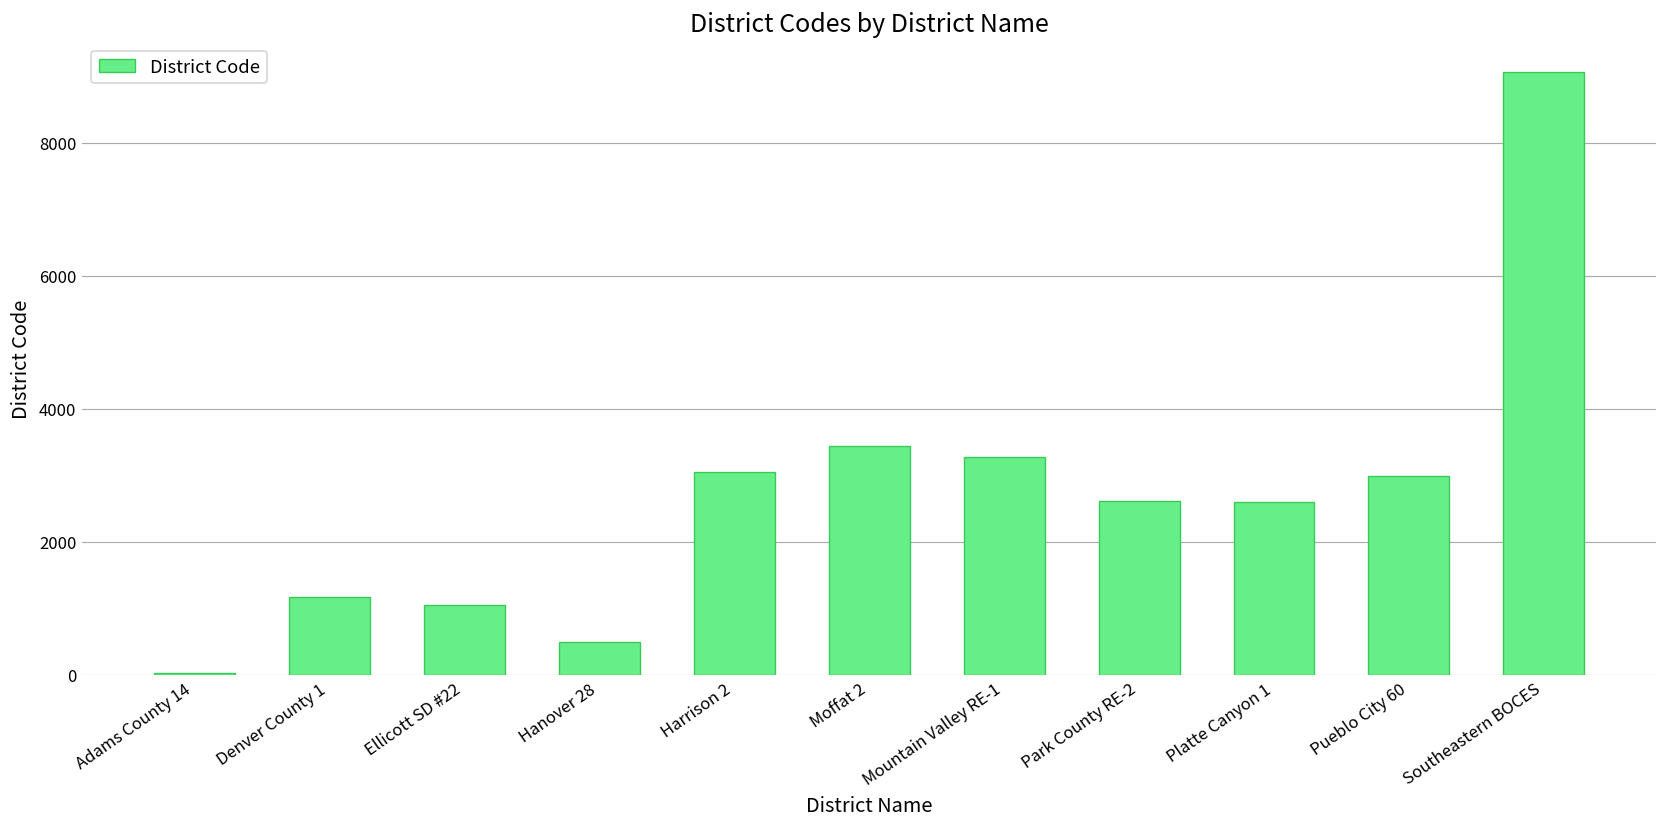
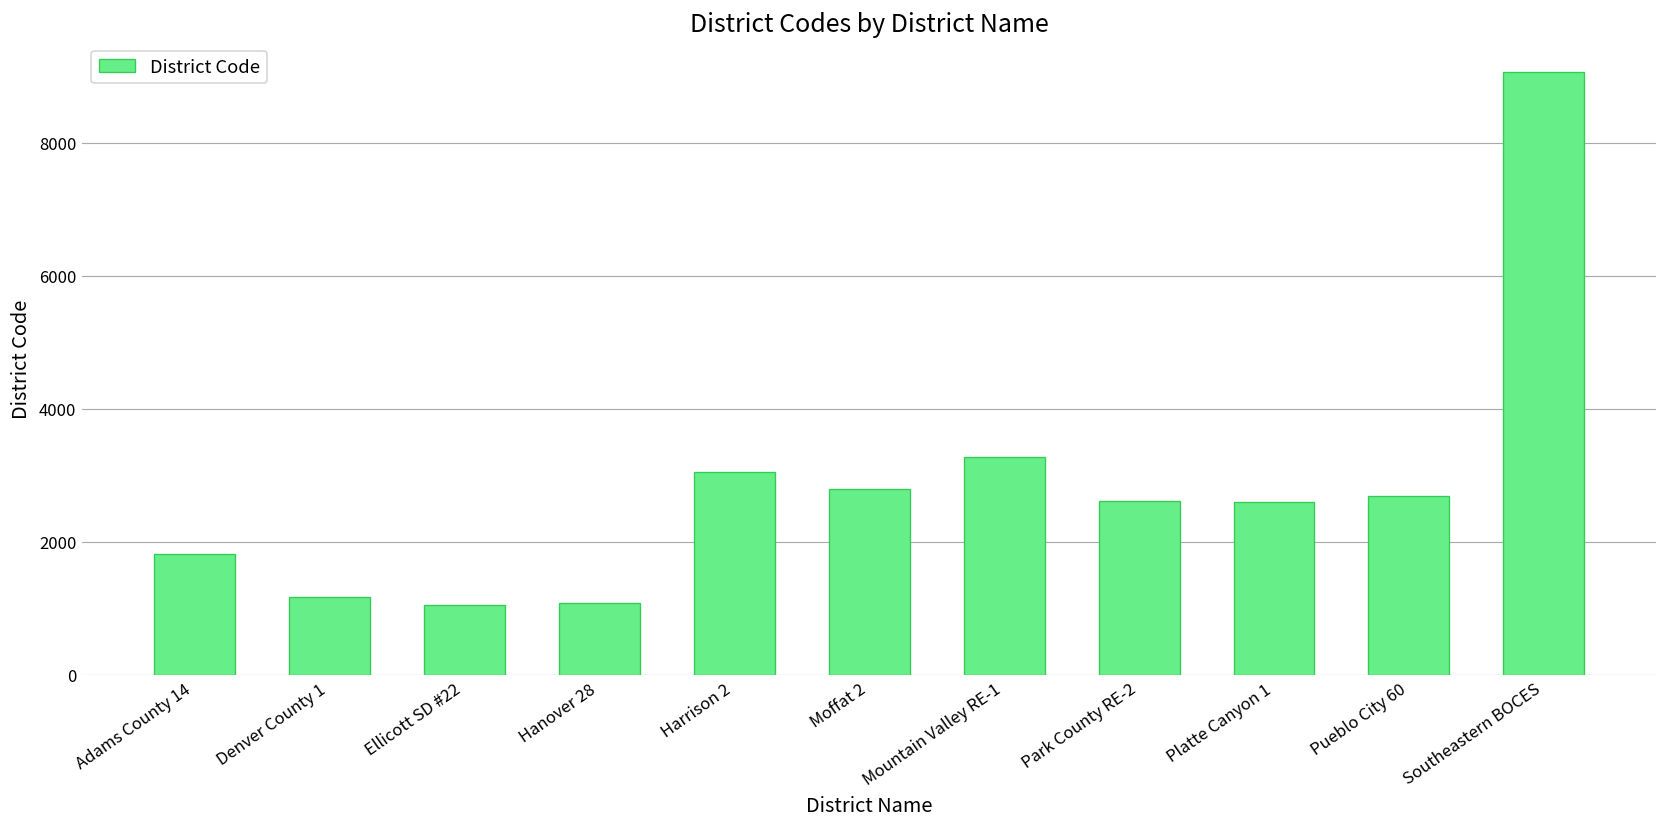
Adams County 14: 0 -> 1800
Hanover 28: 500 -> 1100
Moffat 2: 3400 -> 2800
Pueblo City 60: 3000 -> 2700
